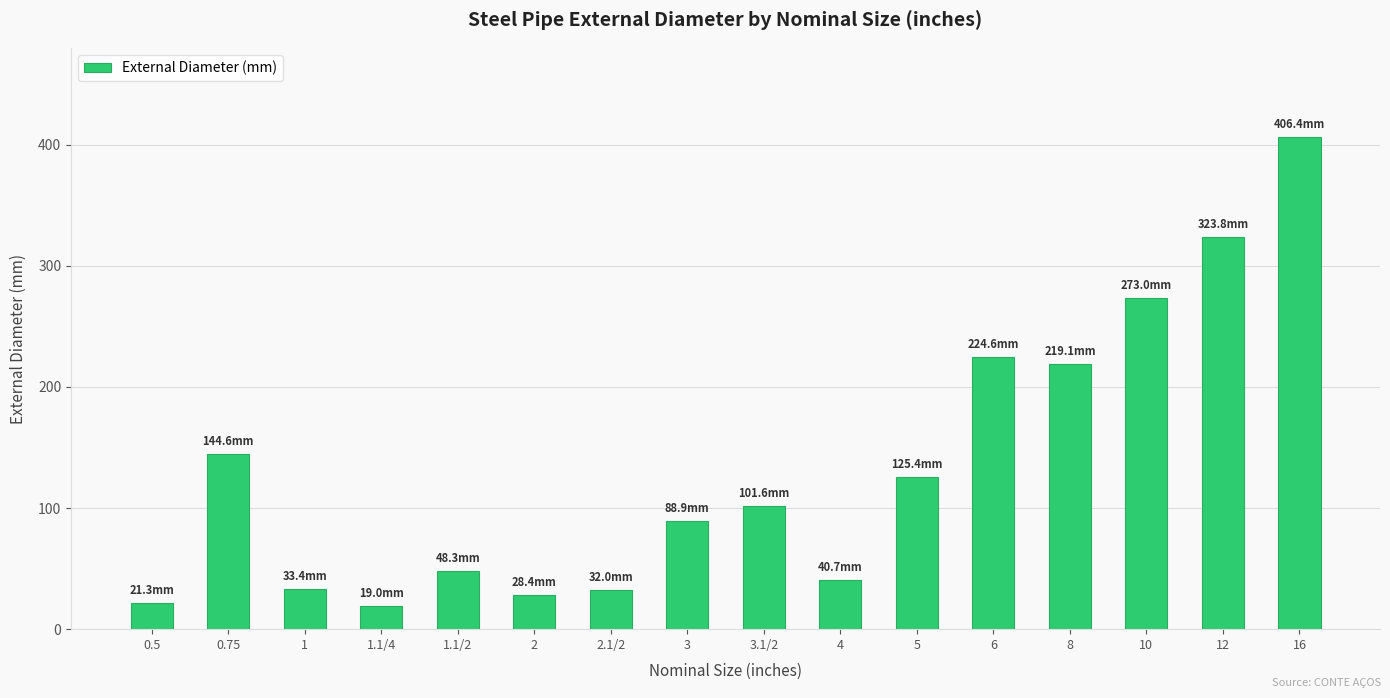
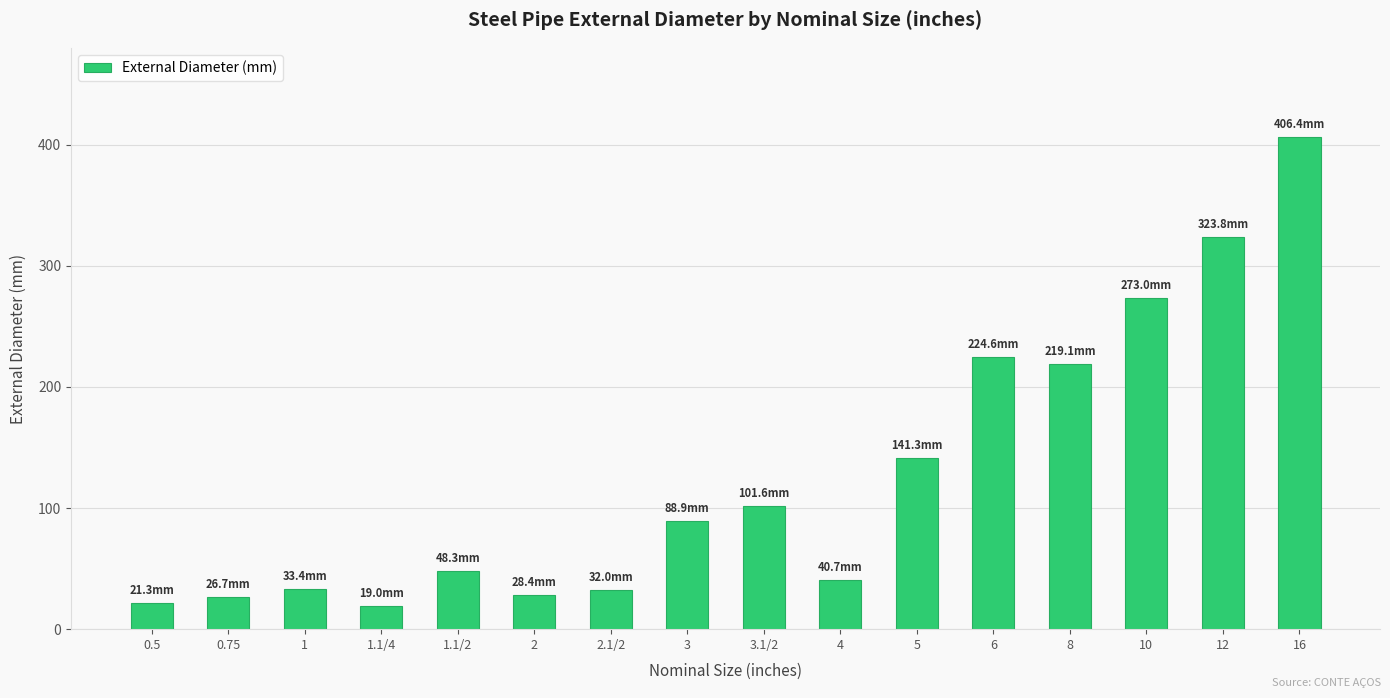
0.75: 144.6 -> 26.7
5: 125.4 -> 141.3
